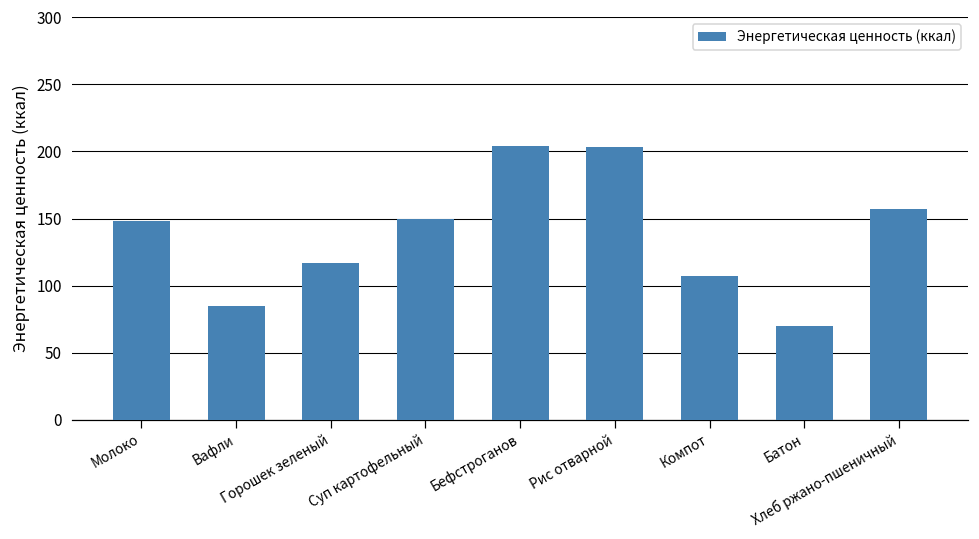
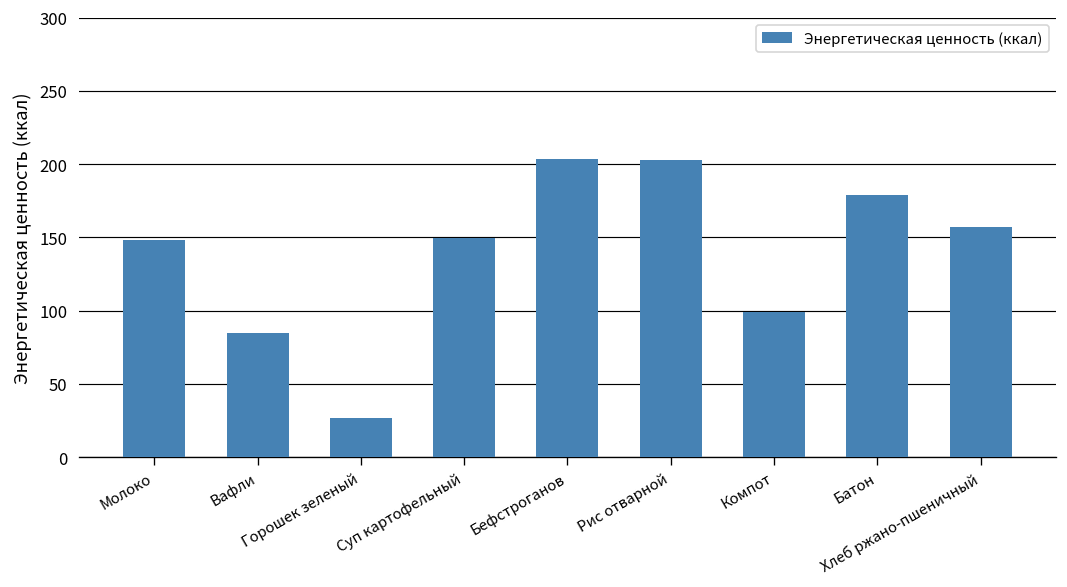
Горошек зеленый: 117 -> 27
Компот: 107 -> 99
Батон: 70 -> 179
